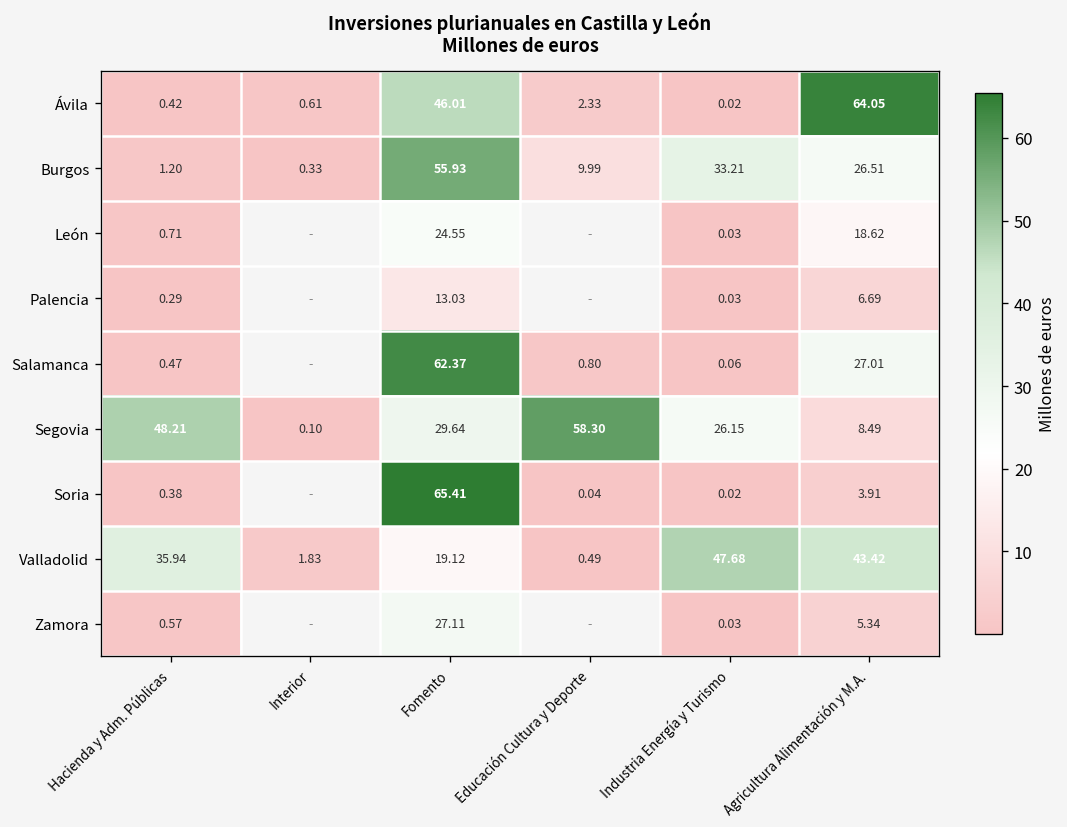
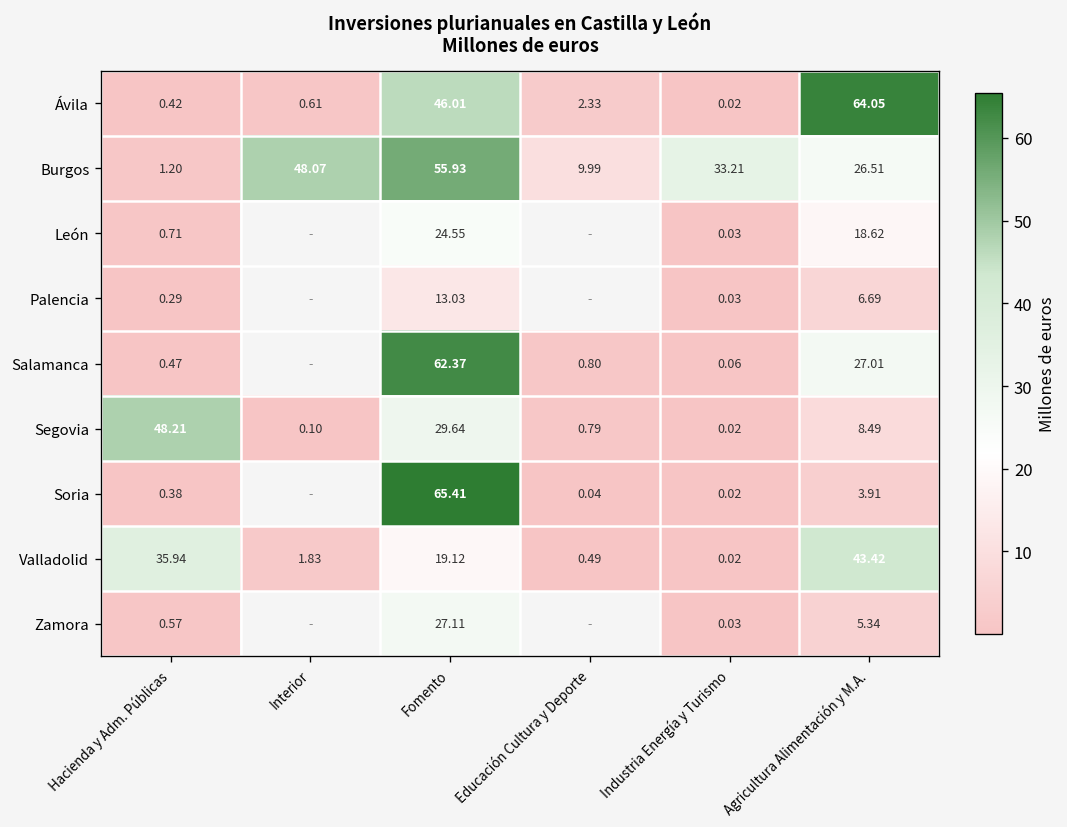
Burgos, Interior: 0.33 -> 48.07
Segovia, Educación Cultura y Deporte: 58.30 -> 0.79
Segovia, Industria Energía y Turismo: 26.15 -> 0.02
Valladolid, Industria Energía y Turismo: 47.68 -> 0.02
